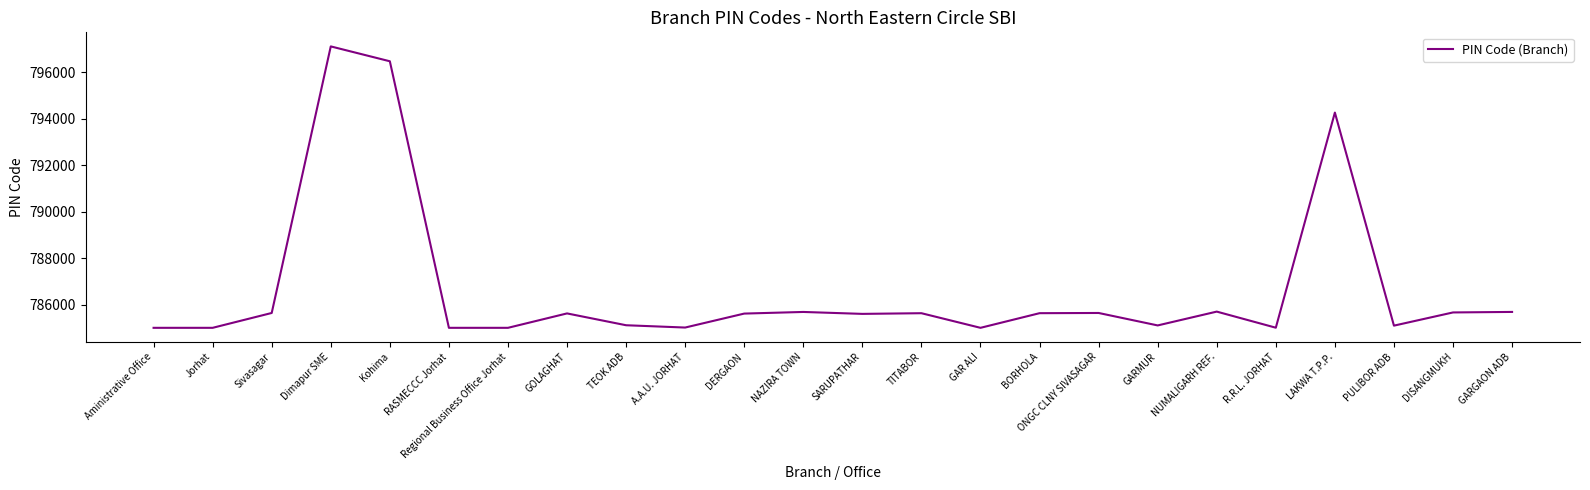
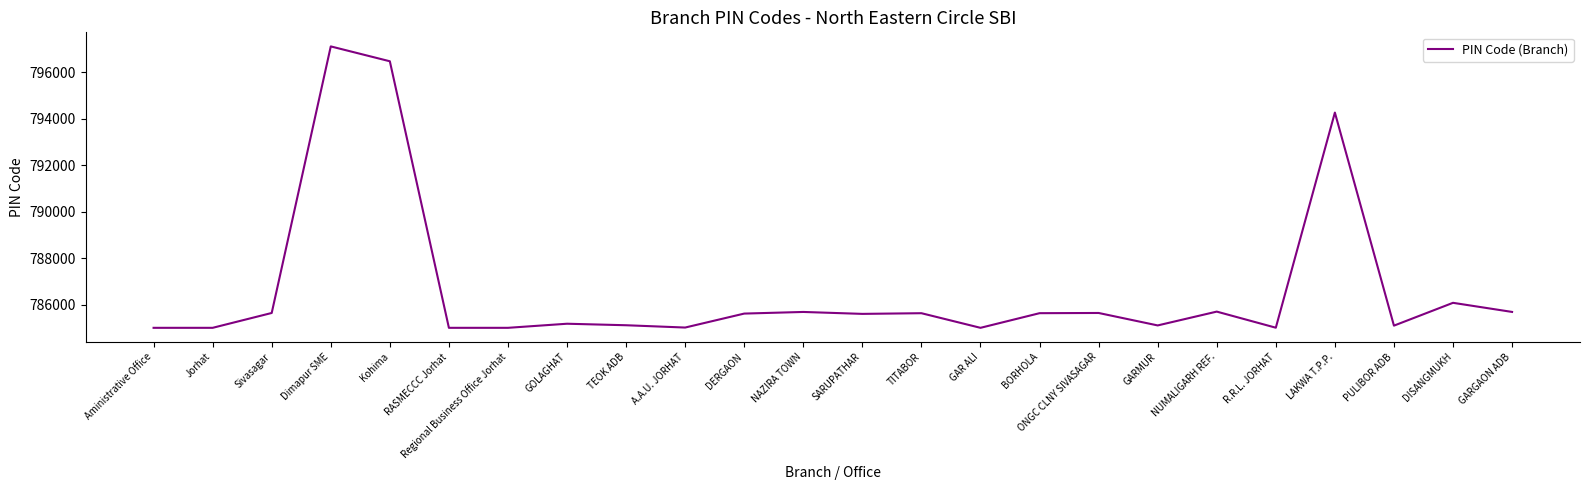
GOLAGHAT: 785600 -> 785200
DISANGMUKH: 785700 -> 786100
